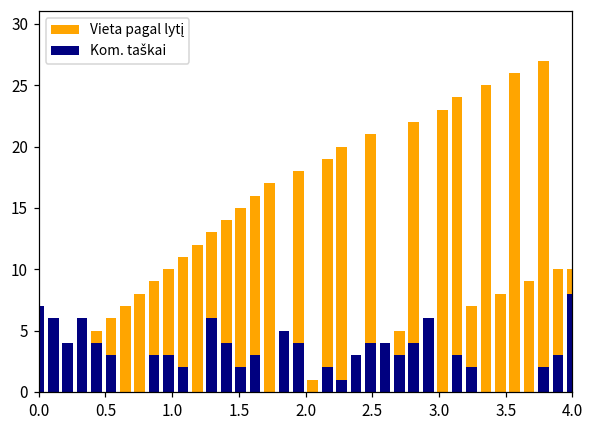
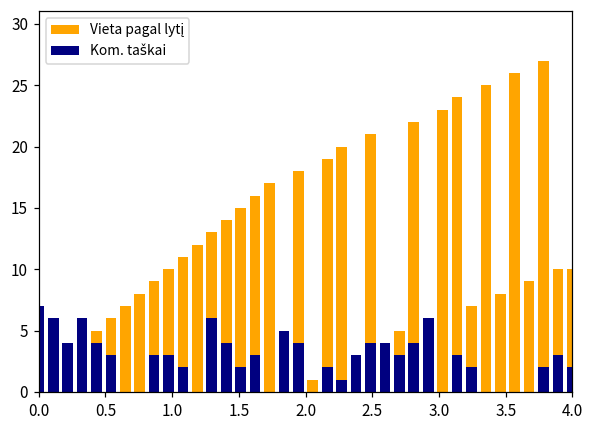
Kom. taškai, 4.0: 8 -> 2
